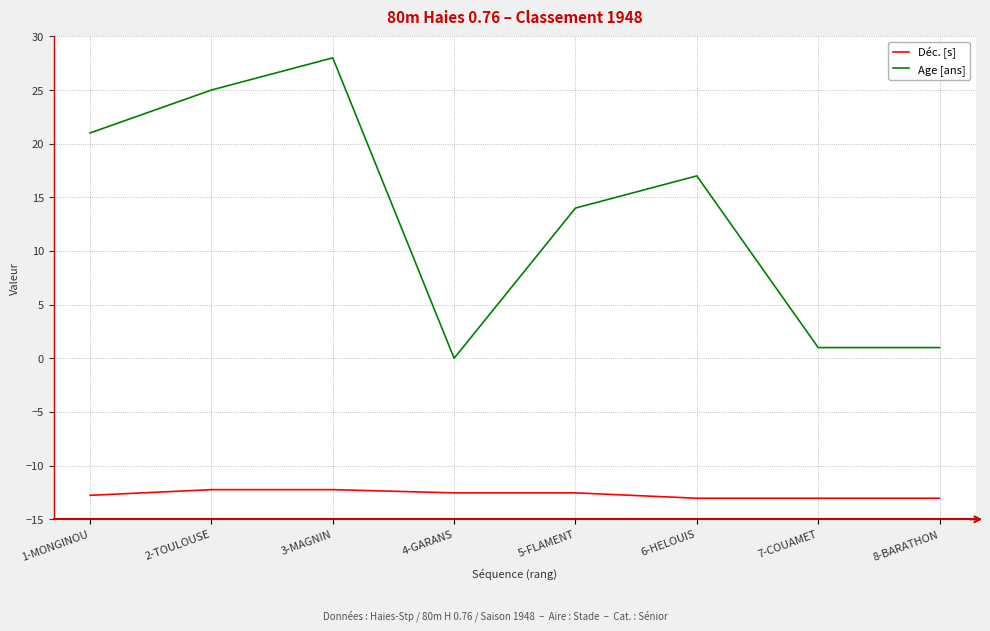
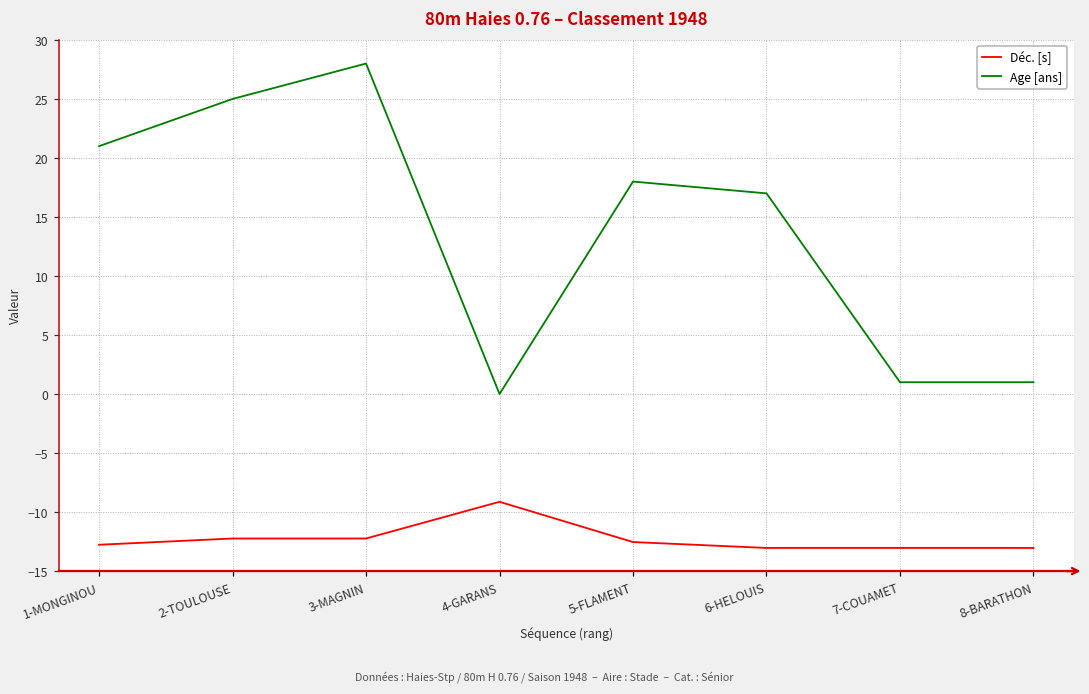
Déc. [s], 4-GARANS: -12.5 -> -9.1
Age [ans], 5-FLAMENT: 14 -> 18
